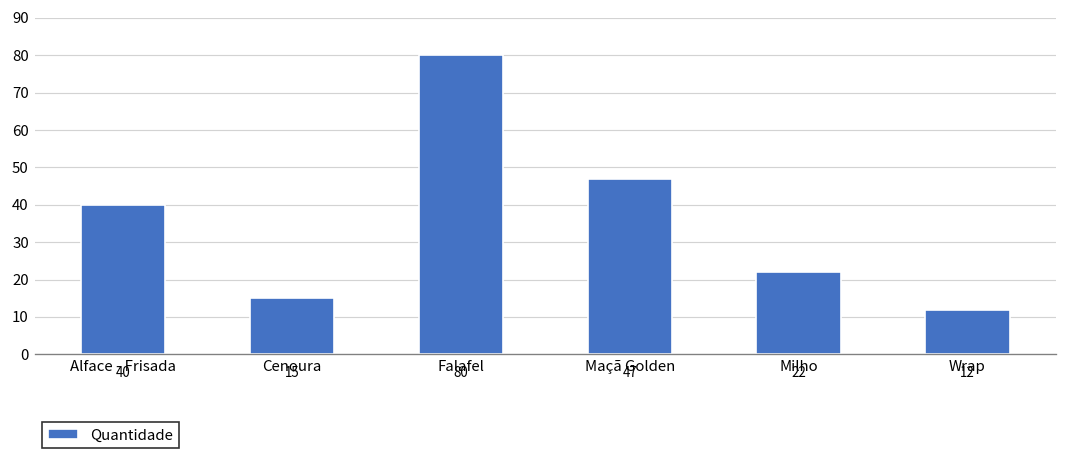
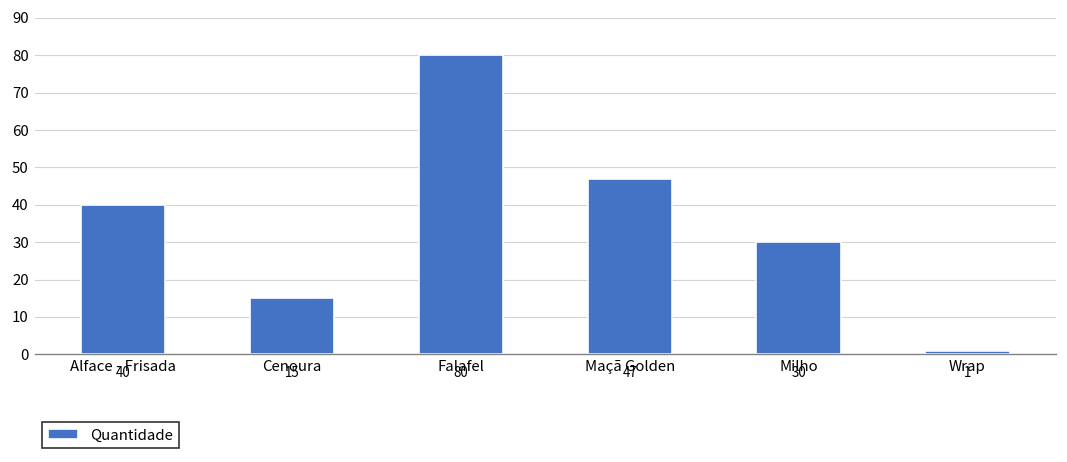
Milho: 22 -> 30
Wrap: 12 -> 1
